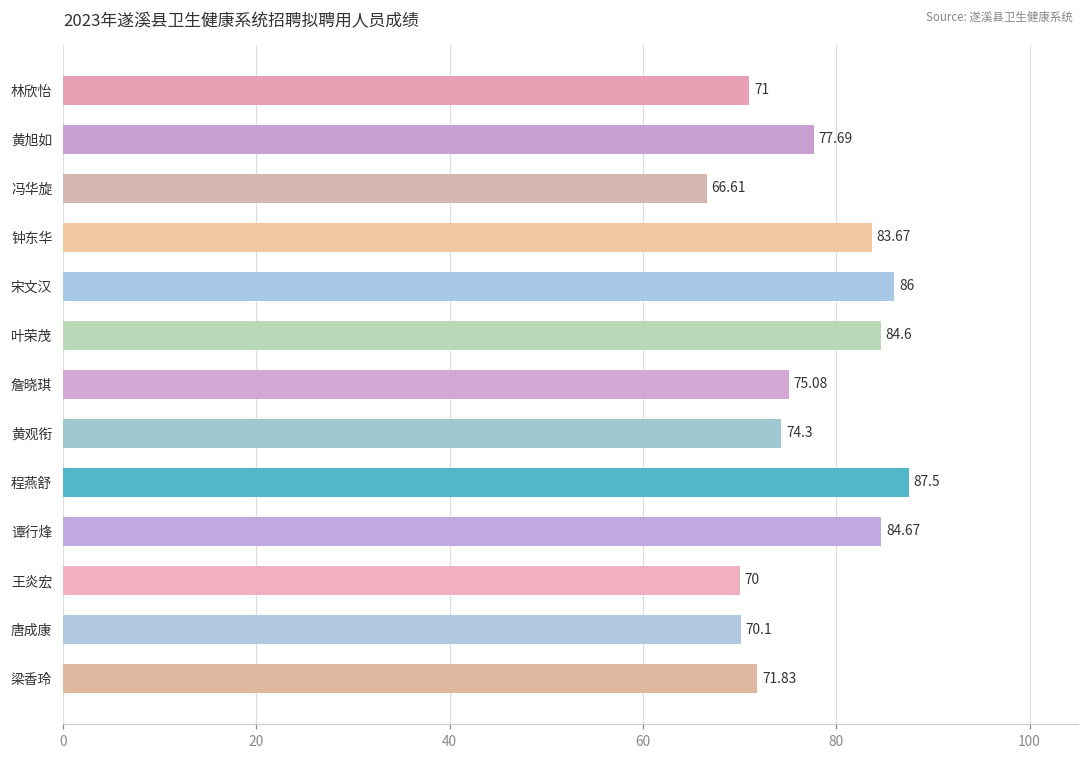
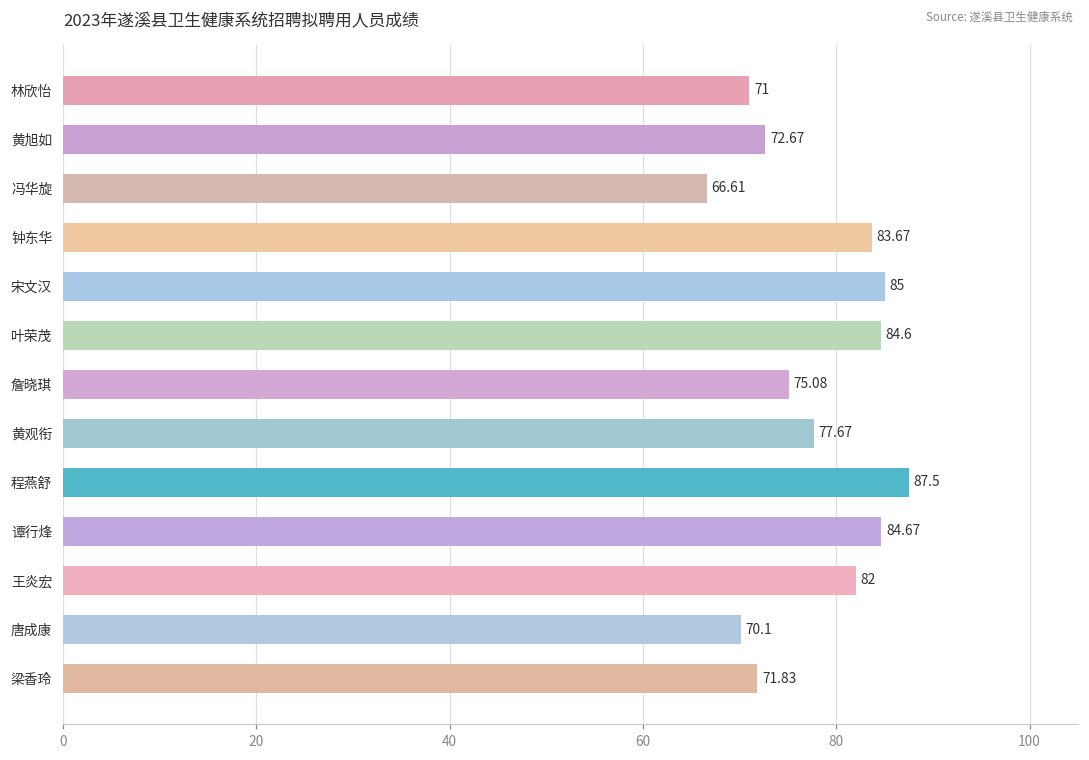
黄旭如: 77.69 -> 72.67
宋文汉: 86 -> 85
黄观衔: 74.3 -> 77.67
王炎宏: 70 -> 82
